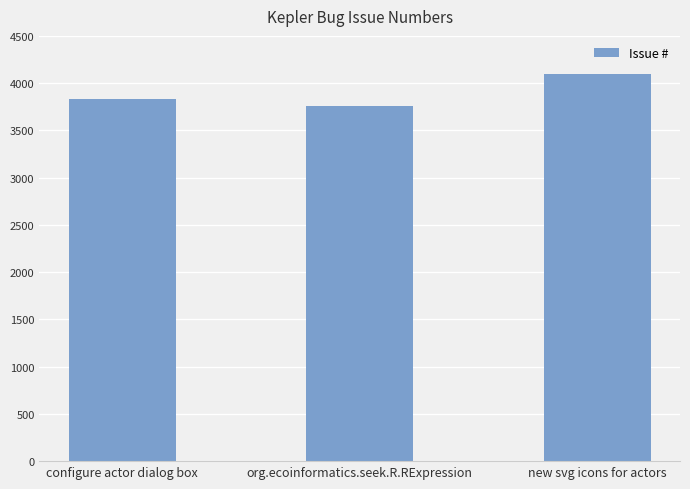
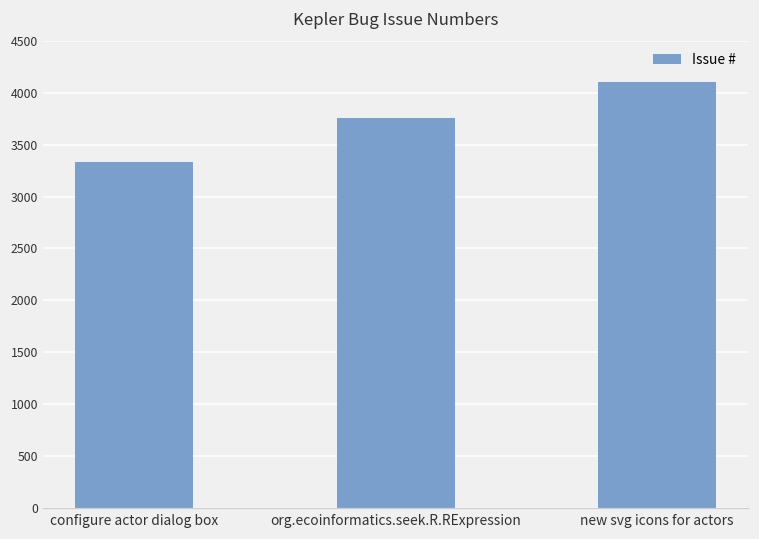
configure actor dialog box: 3800 -> 3300
